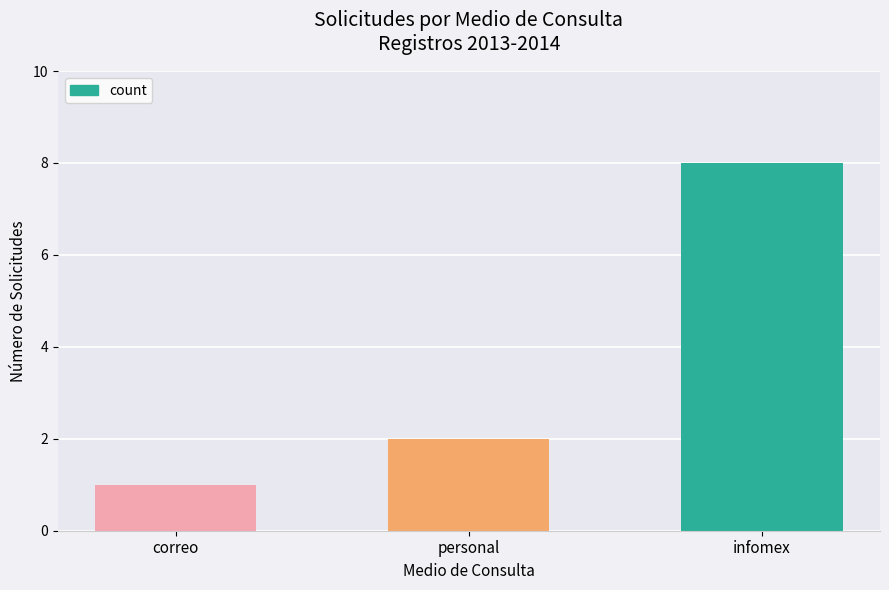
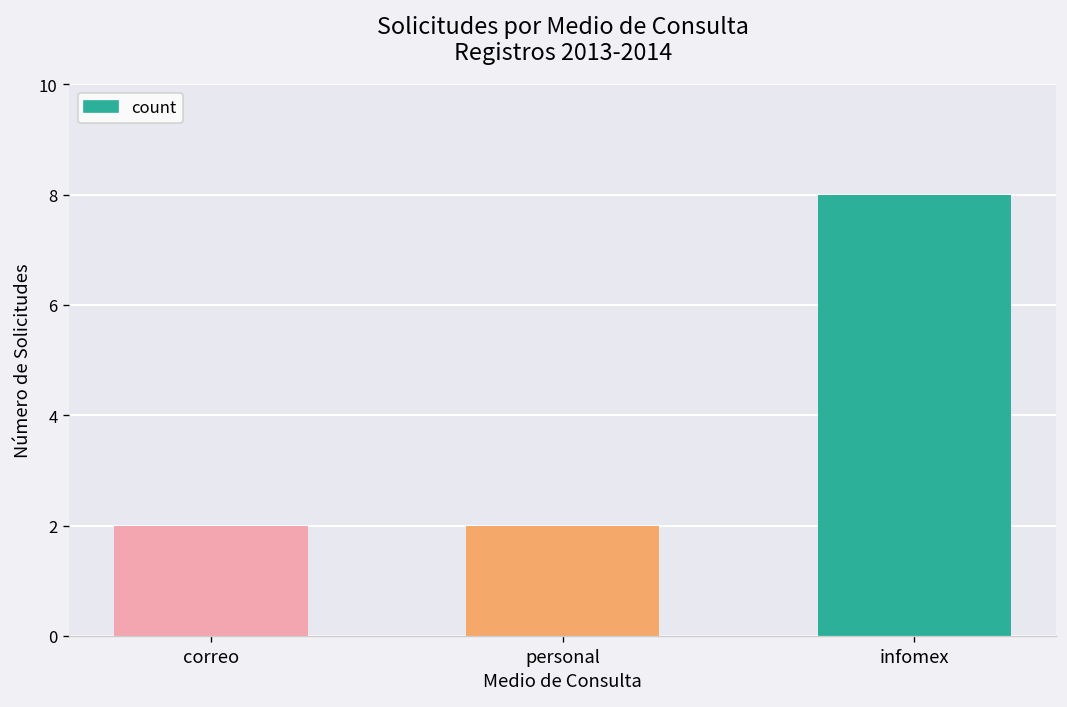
correo: 1 -> 2
